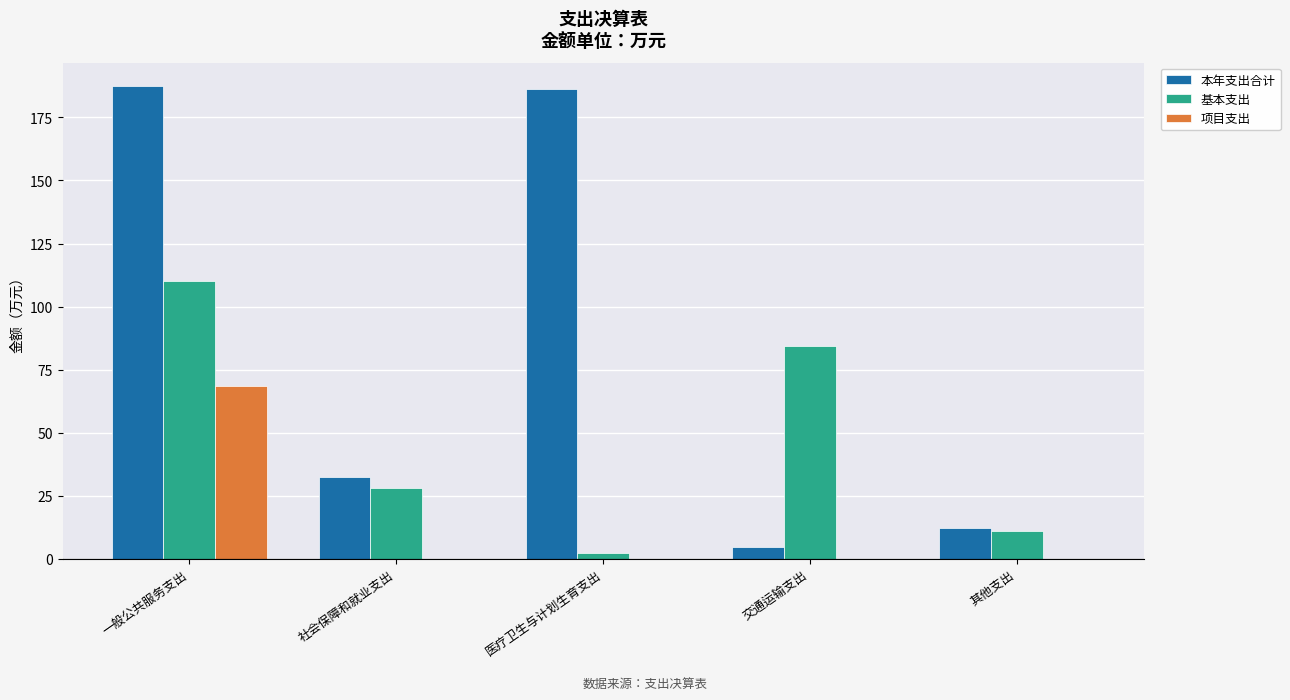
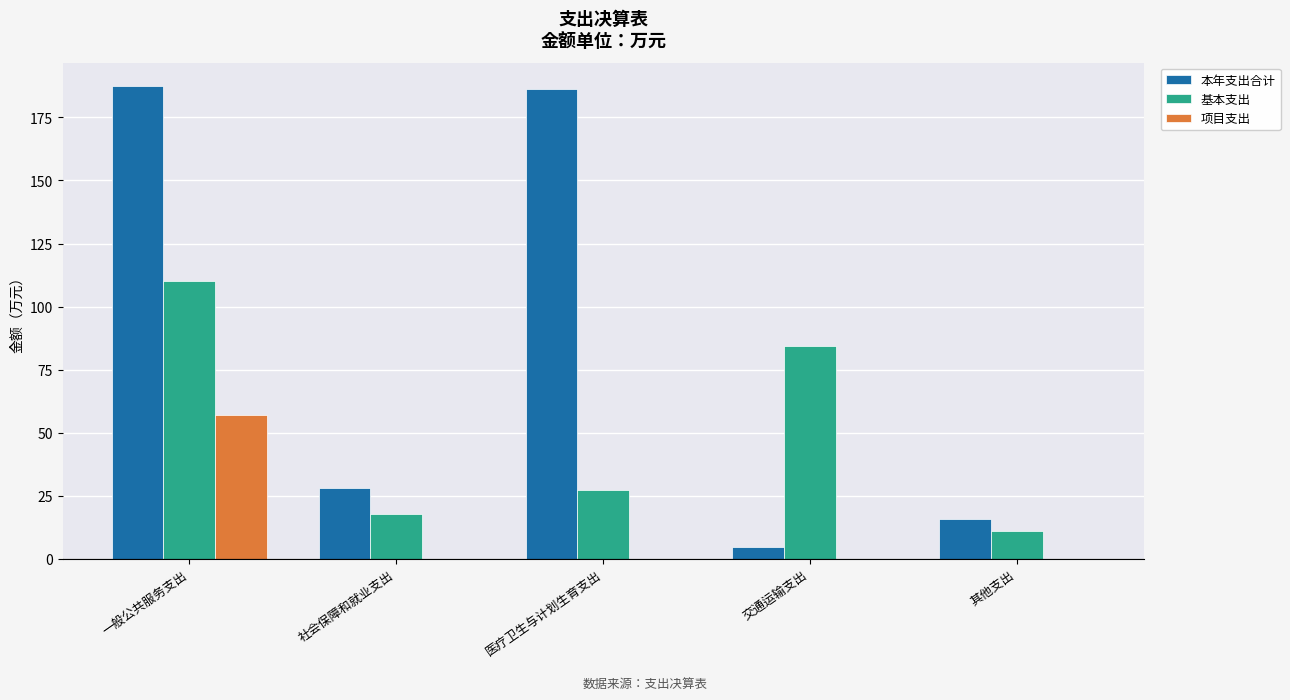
项目支出, 一般公共服务支出: 69 -> 57
本年支出合计, 社会保障和就业支出: 32 -> 28
基本支出, 社会保障和就业支出: 28 -> 18
基本支出, 医疗卫生与计划生育支出: 2 -> 27
本年支出合计, 其他支出: 12 -> 16
